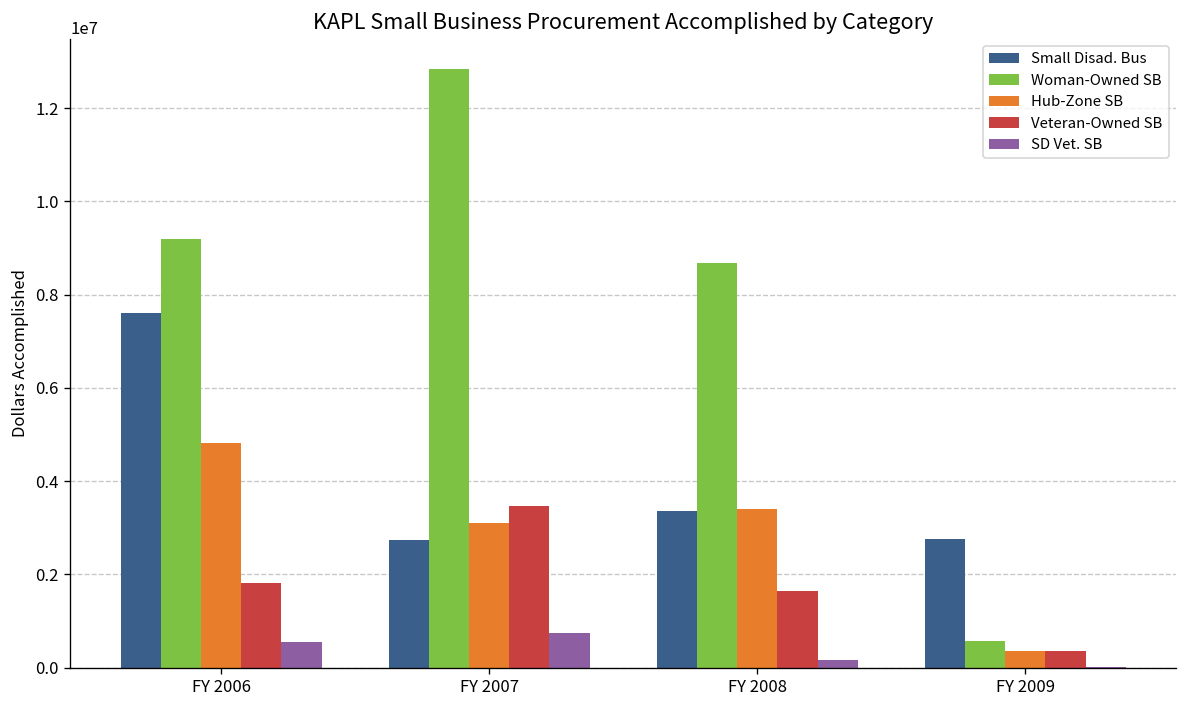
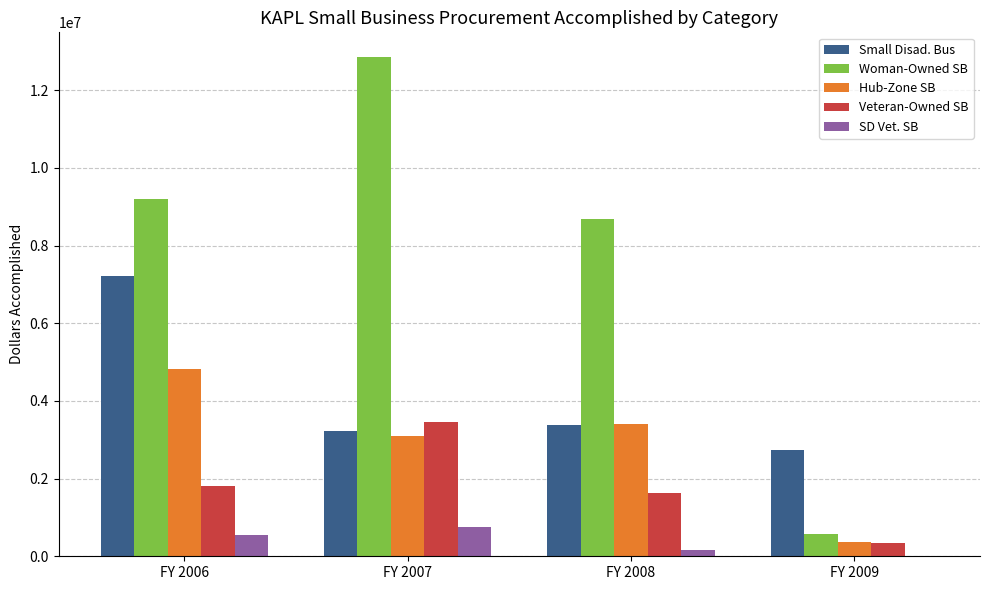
Small Disad. Bus, FY 2006: 7600000 -> 7200000
Small Disad. Bus, FY 2007: 2700000 -> 3200000
